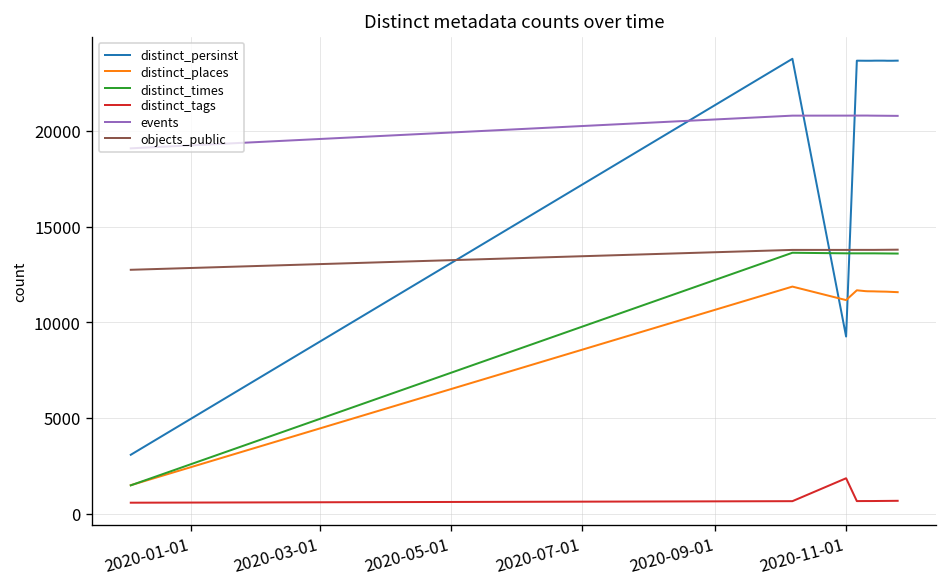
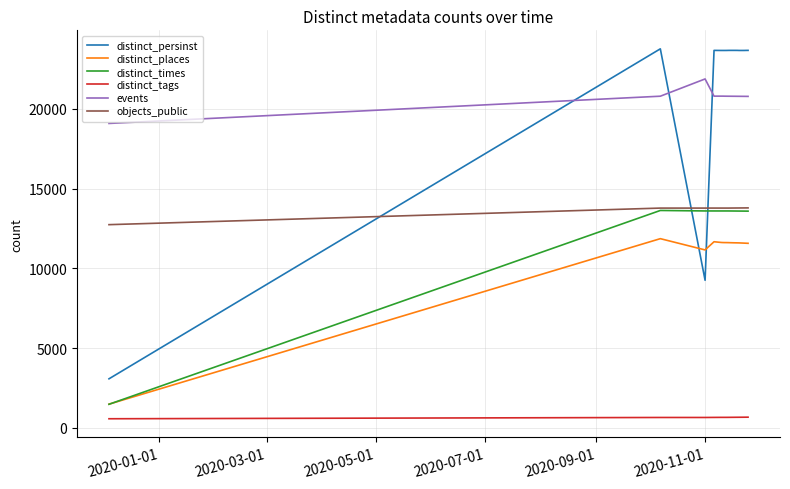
distinct_tags, 2020-11-01: 1800 -> 700
events, 2020-11-01: 20800 -> 21900
